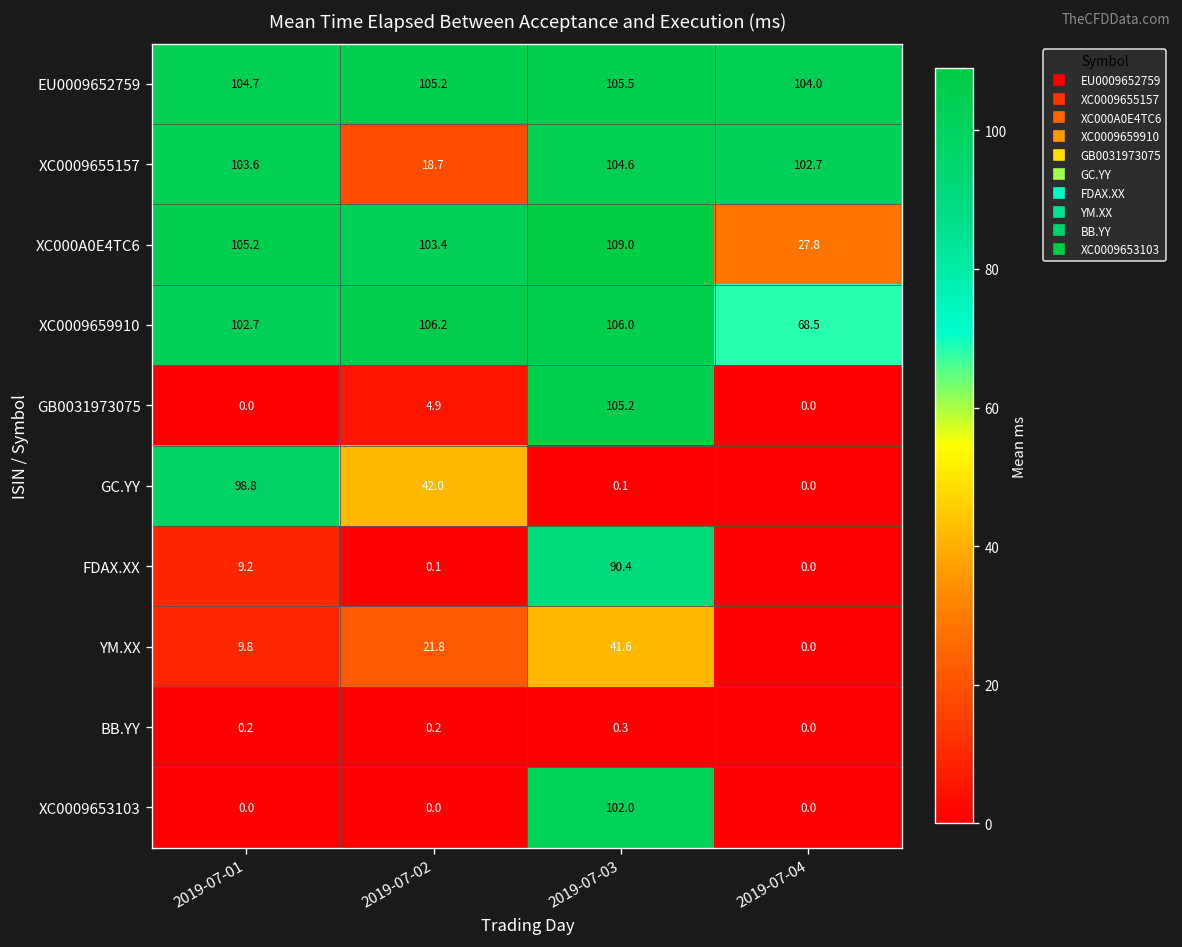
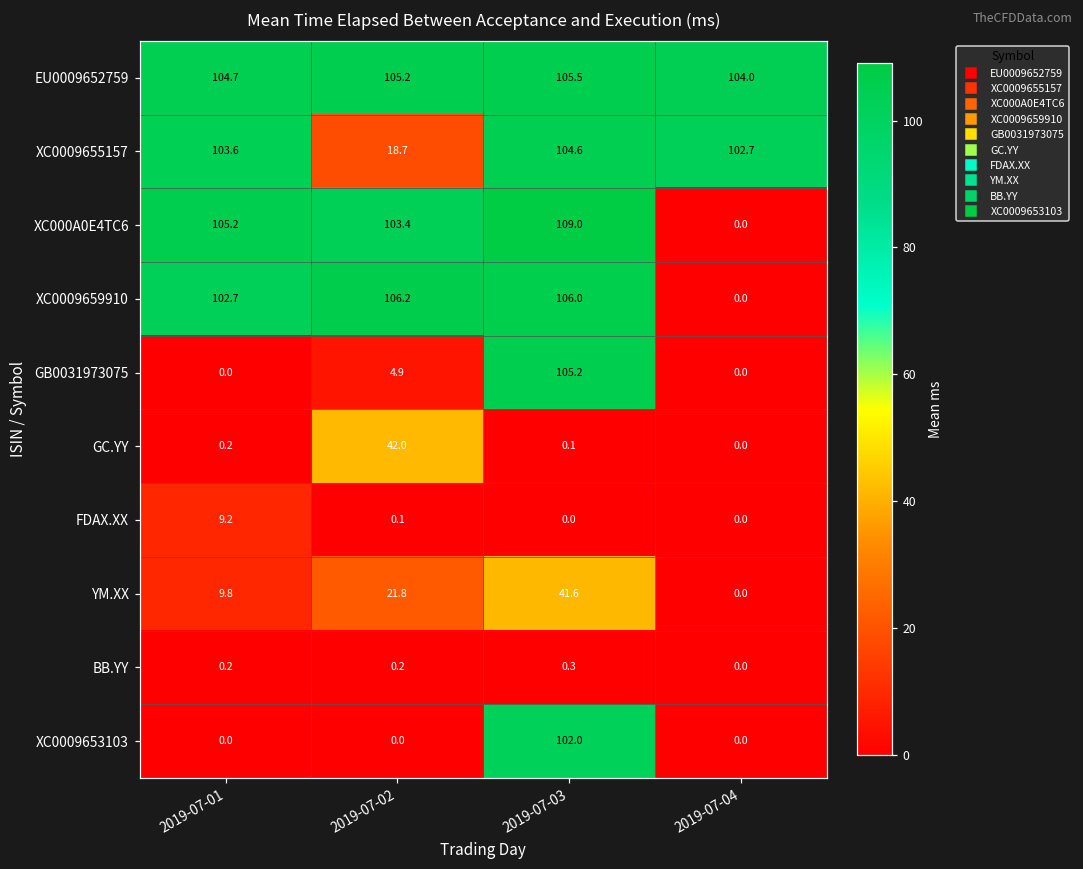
XC000A0E4TC6, 2019-07-04: 27.8 -> 0.0
XC0009659910, 2019-07-04: 68.5 -> 0.0
GC.YY, 2019-07-01: 98.8 -> 0.2
FDAX.XX, 2019-07-03: 90.4 -> 0.0
